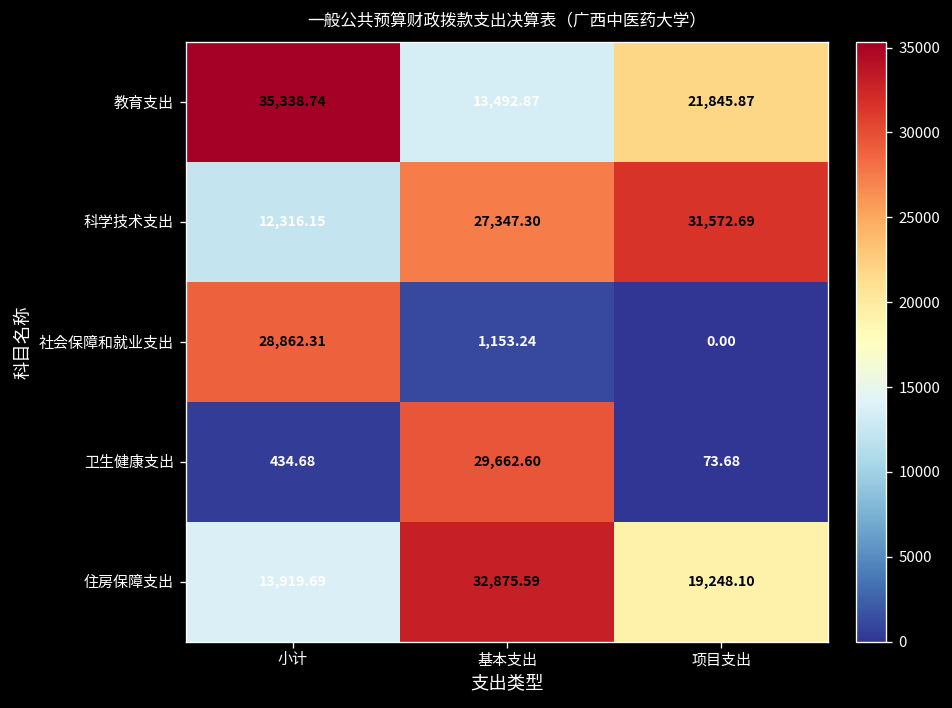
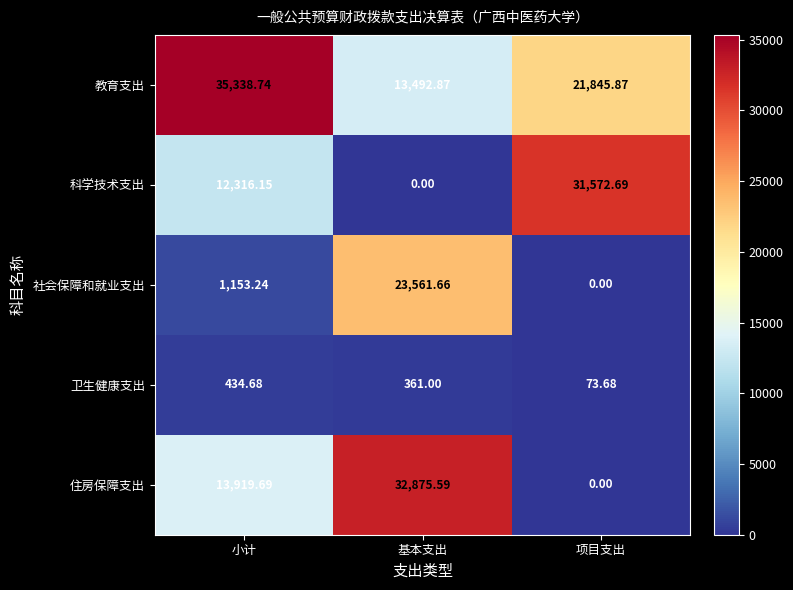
科学技术支出, 基本支出: 27,347.30 -> 0.00
社会保障和就业支出, 小计: 28,862.31 -> 1,153.24
社会保障和就业支出, 基本支出: 1,153.24 -> 23,561.66
卫生健康支出, 基本支出: 29,662.60 -> 361.00
住房保障支出, 项目支出: 19,248.10 -> 0.00
